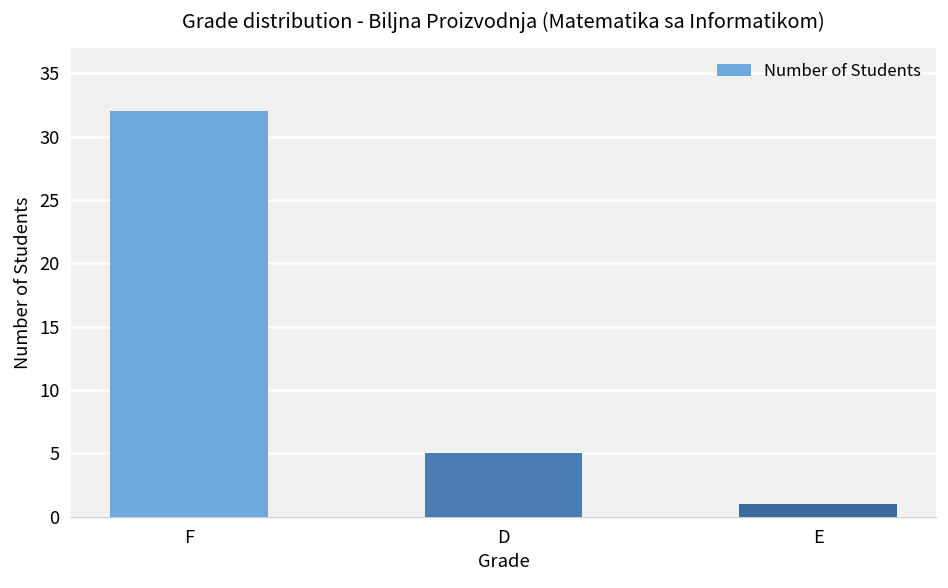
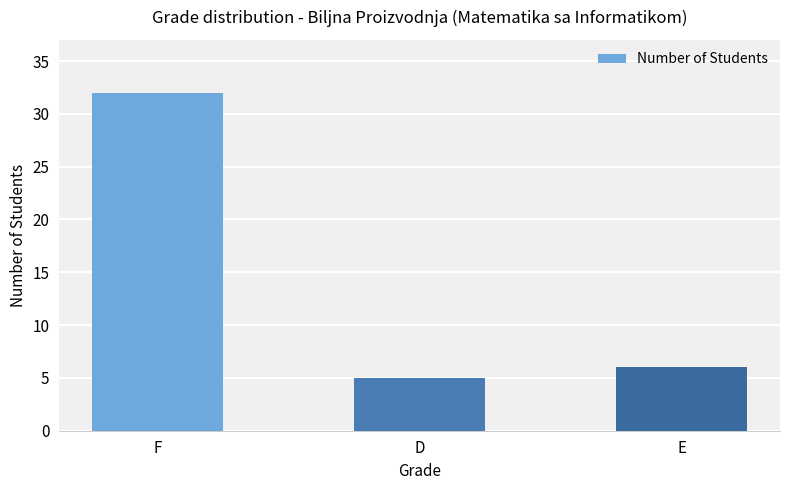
E: 1 -> 6
